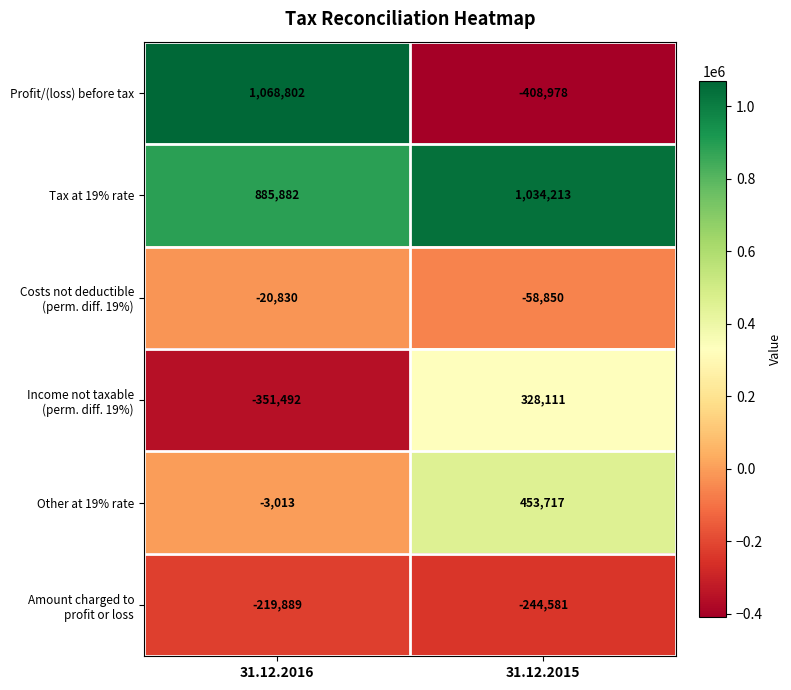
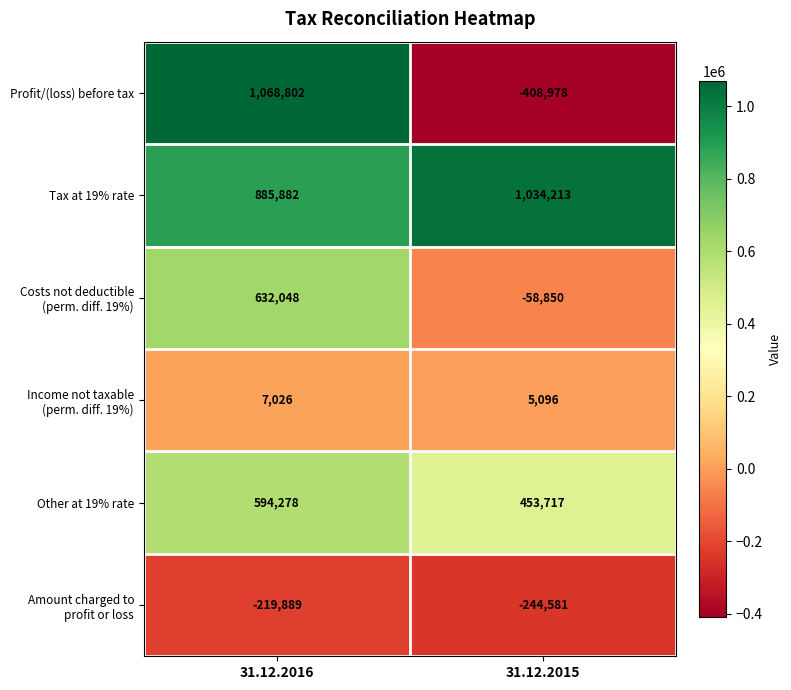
Costs not deductible (perm. diff. 19%), 31.12.2016: -20,830 -> 632,048
Income not taxable (perm. diff. 19%), 31.12.2016: -351,492 -> 7,026
Income not taxable (perm. diff. 19%), 31.12.2015: 328,111 -> 5,096
Other at 19% rate, 31.12.2016: -3,013 -> 594,278
